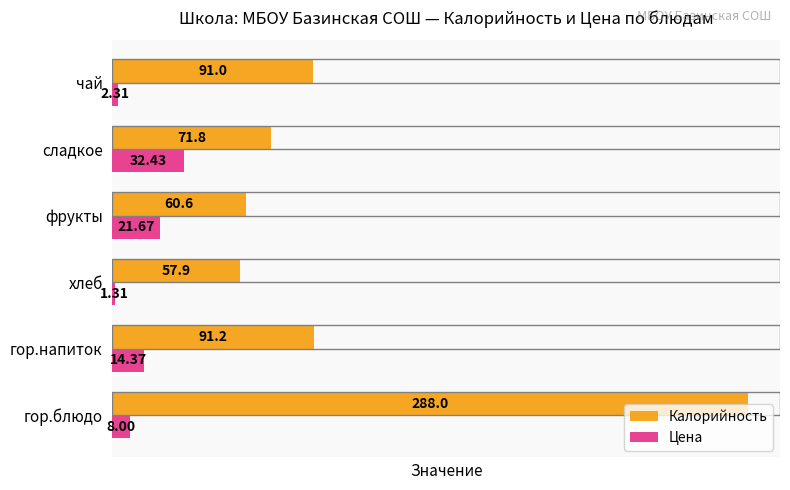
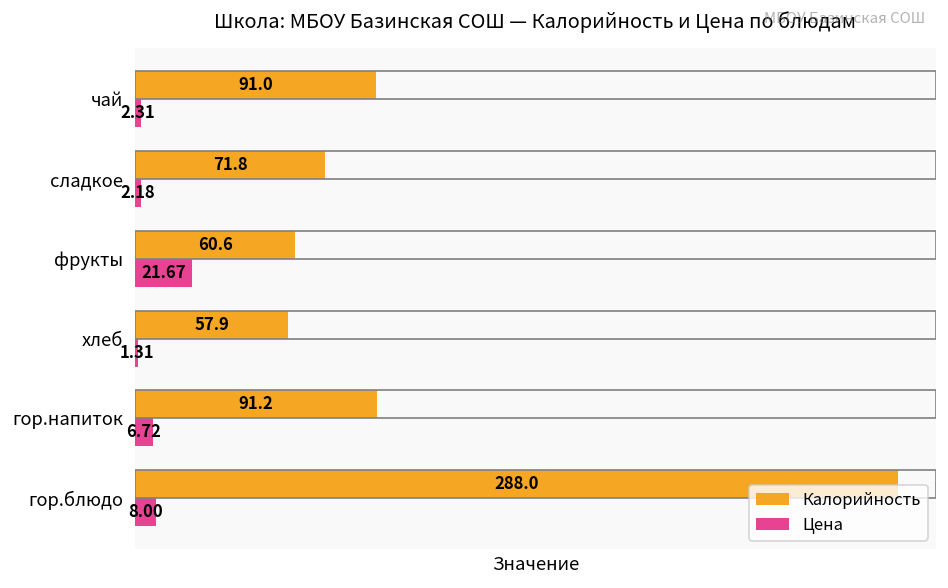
Цена, сладкое: 32.43 -> 2.18
Цена, гор.напиток: 14.37 -> 6.72
